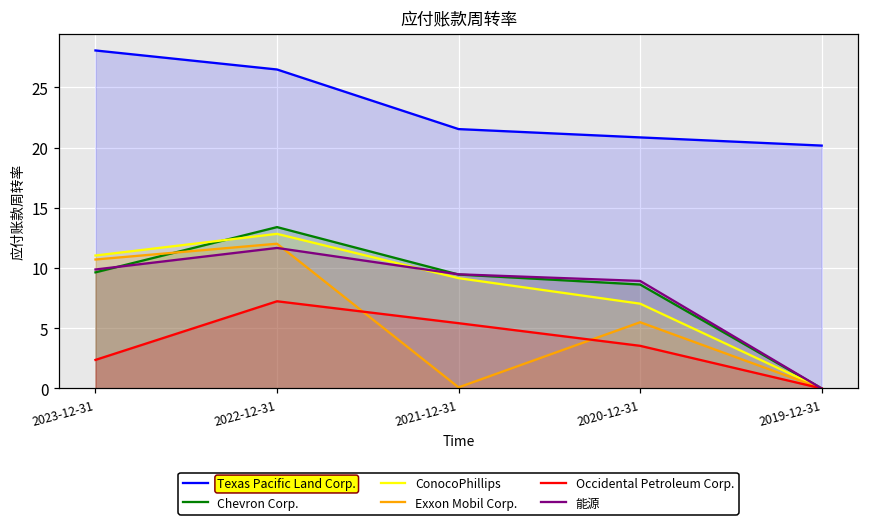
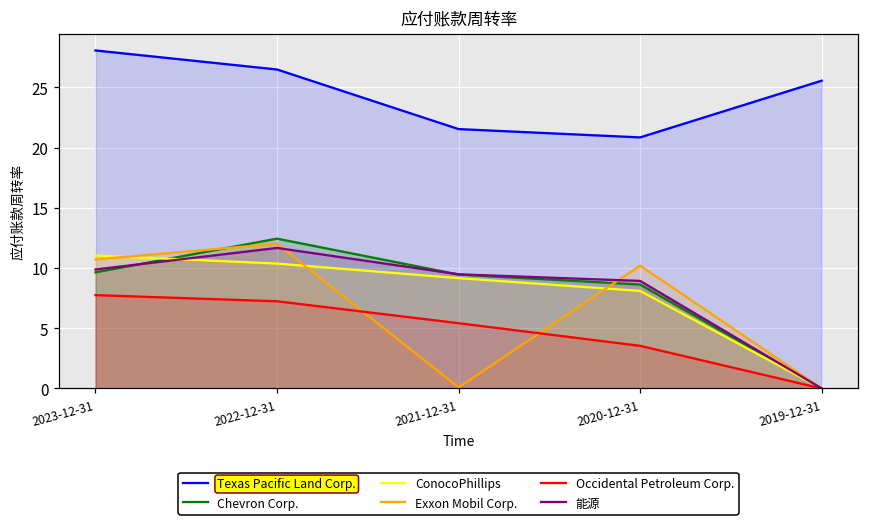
Occidental Petroleum Corp., 2023-12-31: 2.4 -> 7.8
Chevron Corp., 2022-12-31: 13.4 -> 12.4
ConocoPhillips, 2022-12-31: 12.8 -> 10.4
ConocoPhillips, 2020-12-31: 7.0 -> 8.1
Exxon Mobil Corp., 2020-12-31: 5.5 -> 10.2
Texas Pacific Land Corp., 2019-12-31: 20.2 -> 25.6
